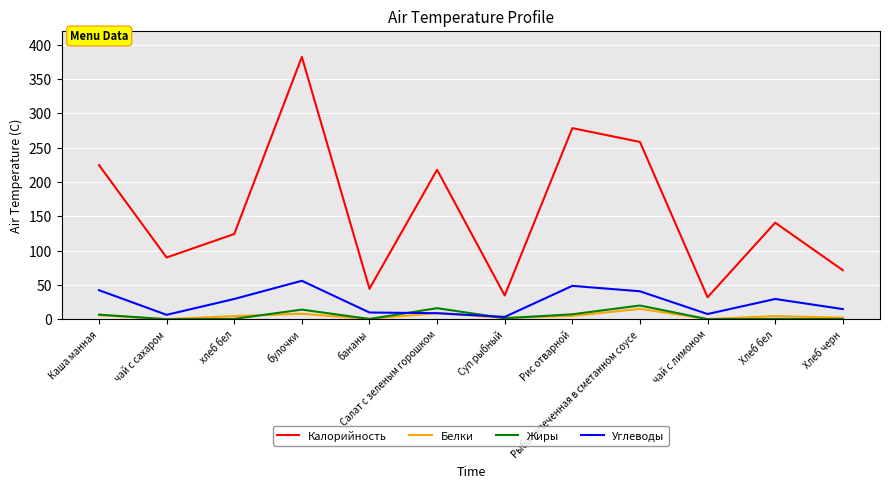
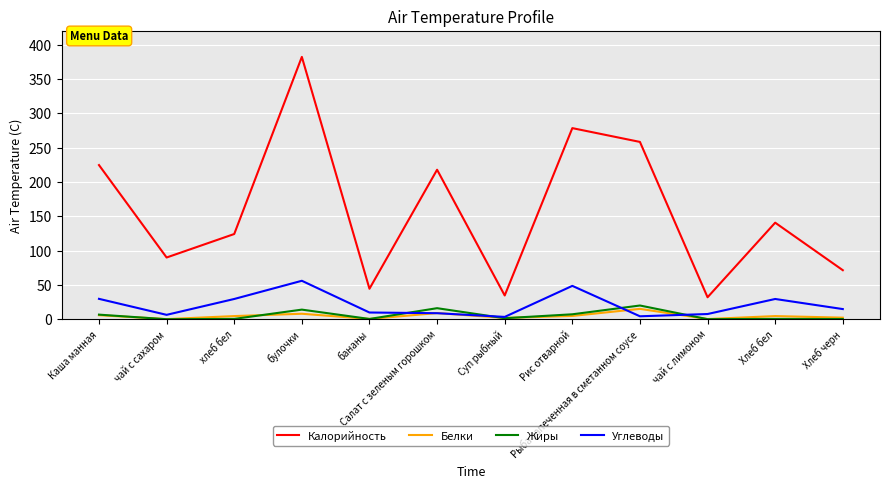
Углеводы, Каша манная: 40 -> 30
Углеводы, Рыба запеченная в сметанном соусе: 40 -> 0
